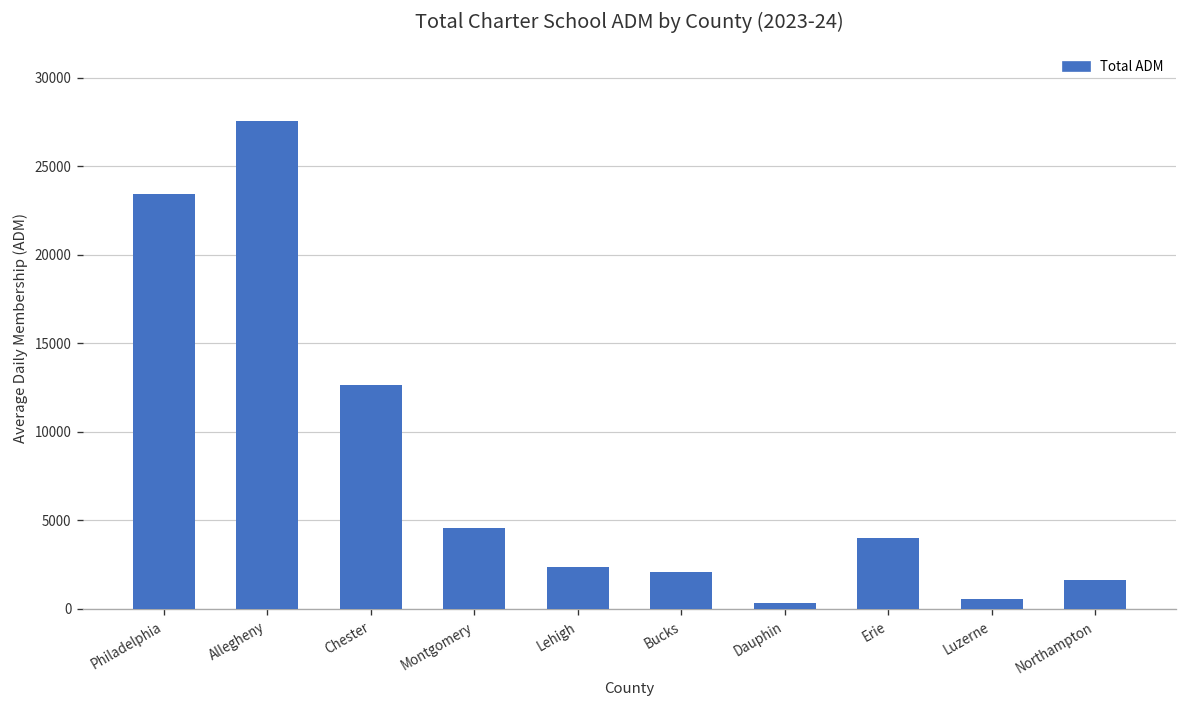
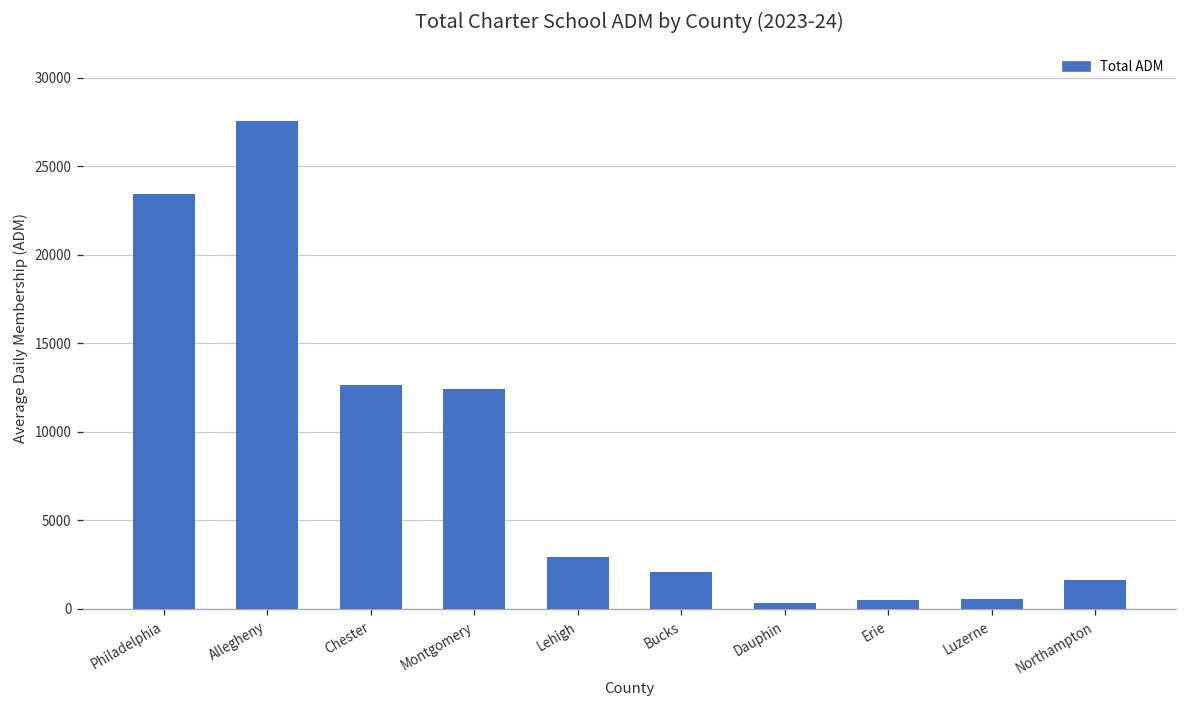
Montgomery: 4600 -> 12400
Lehigh: 2300 -> 2900
Erie: 4000 -> 500
